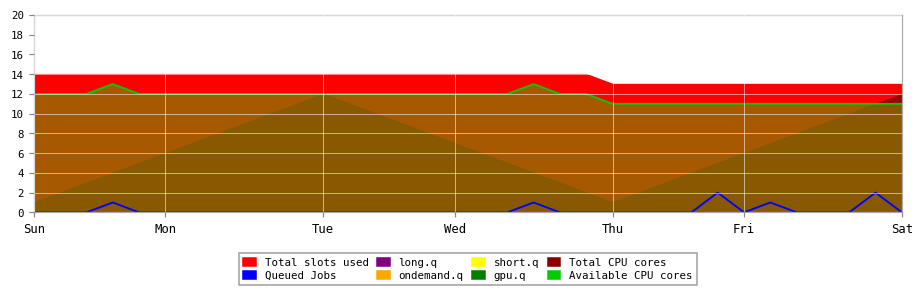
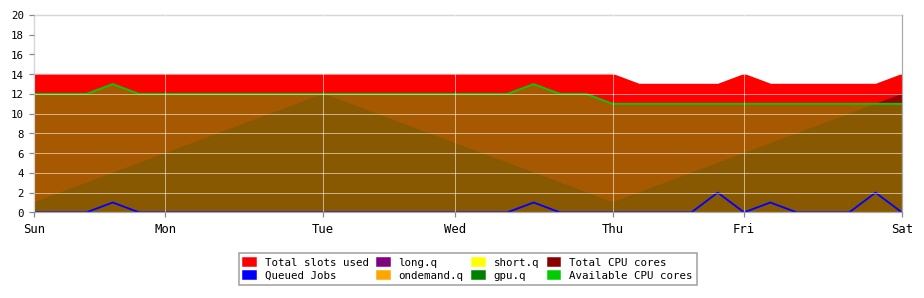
Total slots used, Thu: 13 -> 14
Total slots used, Fri: 13 -> 14
Total slots used, Sat: 13 -> 14
